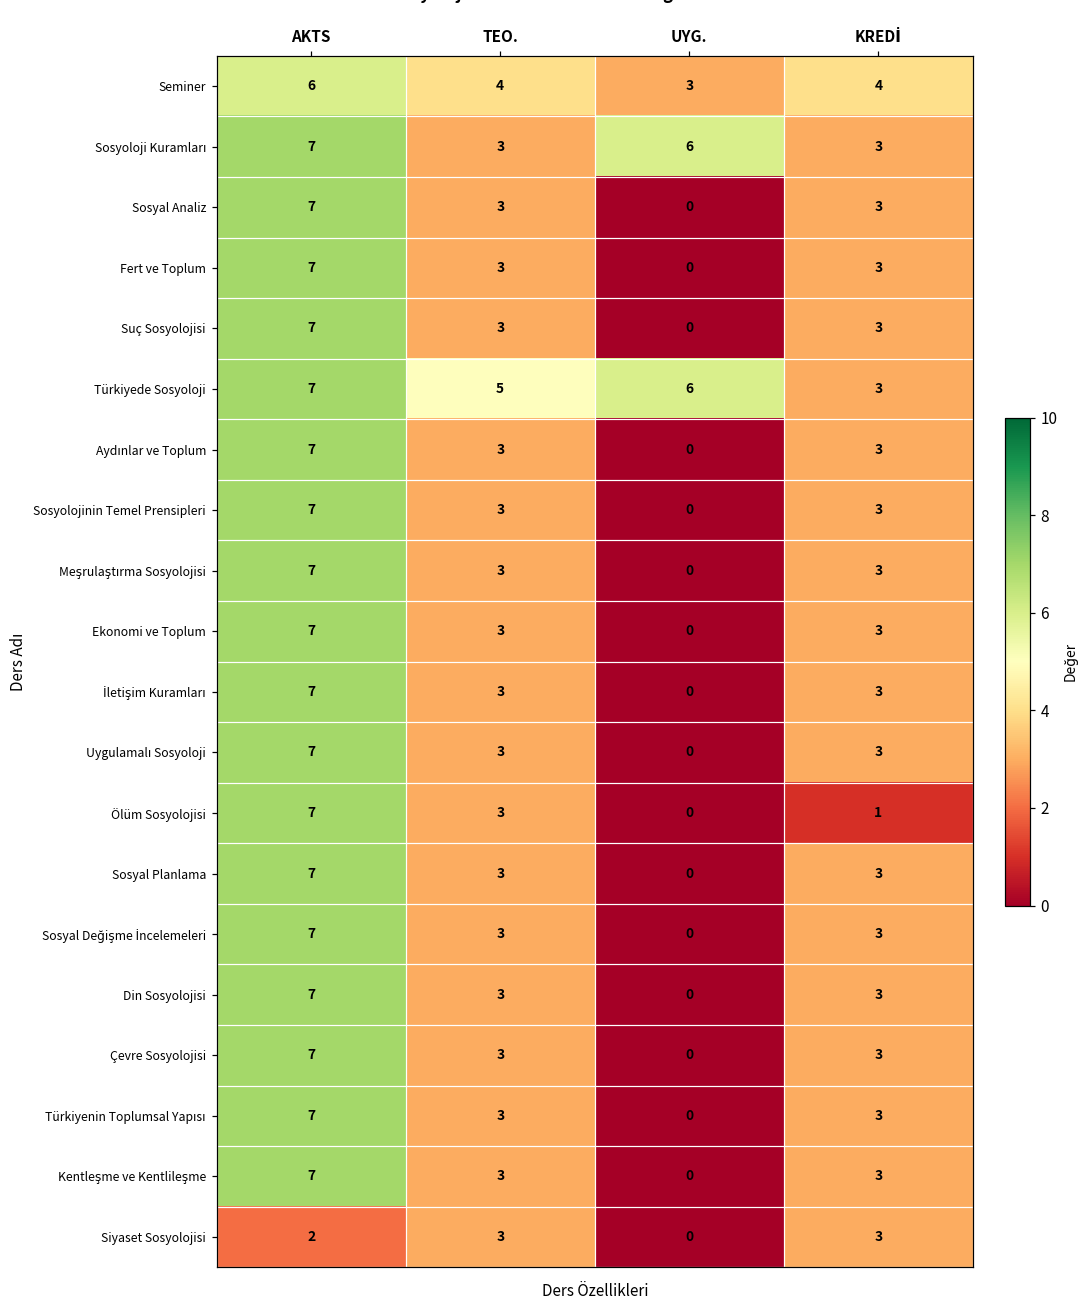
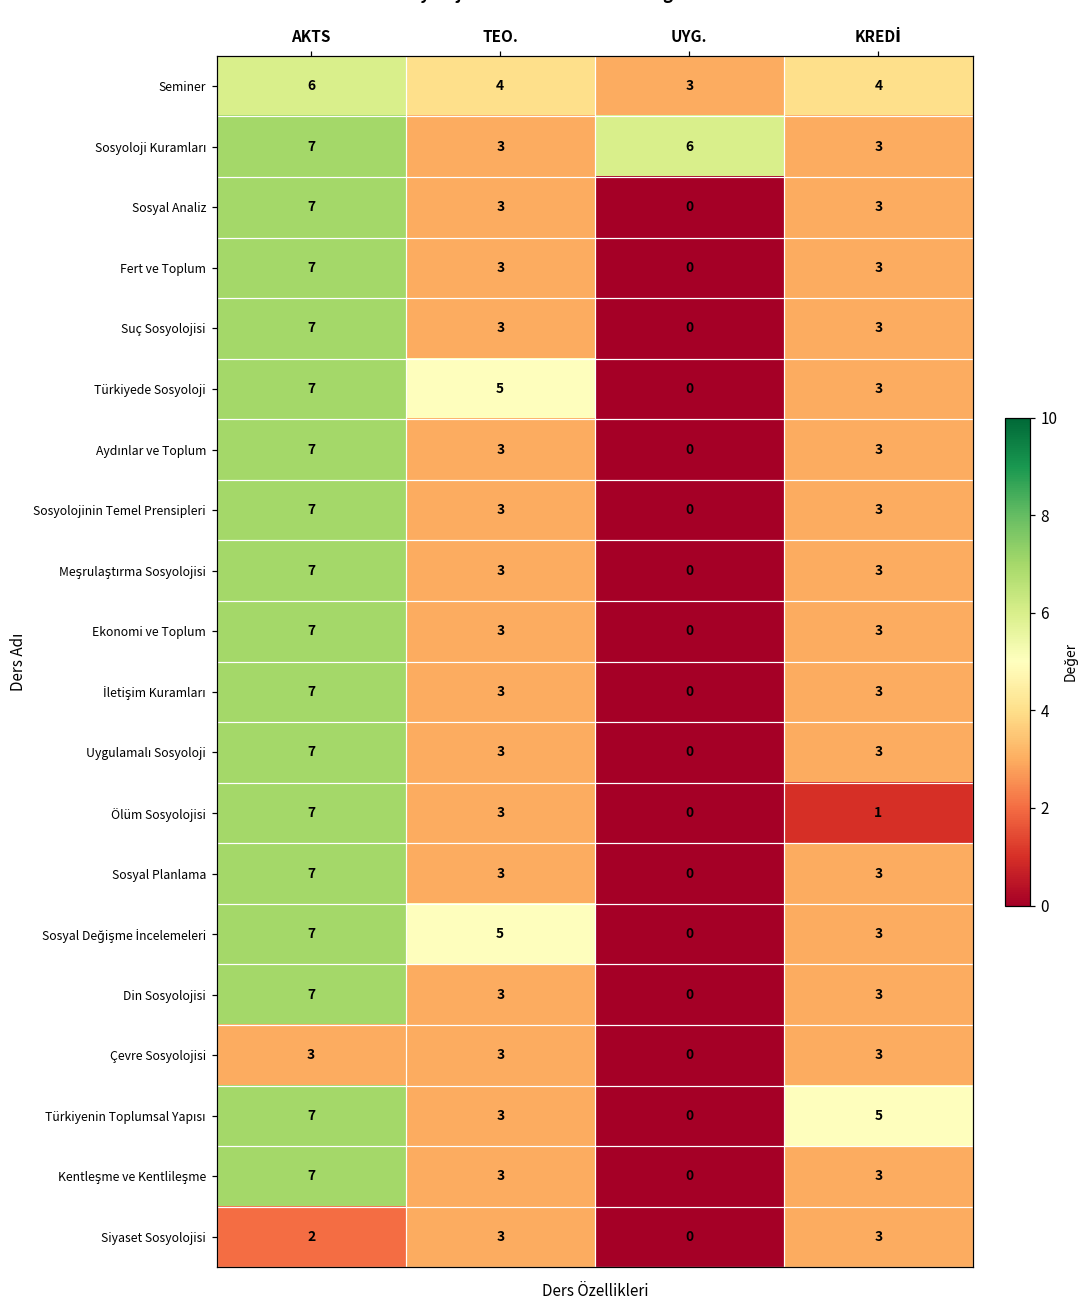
Türkiyede Sosyoloji, UYG.: 6 -> 0
Sosyal Değişme İncelemeleri, TEO.: 3 -> 5
Çevre Sosyolojisi, AKTS: 7 -> 3
Türkiyenin Toplumsal Yapısı, KREDİ: 3 -> 5
